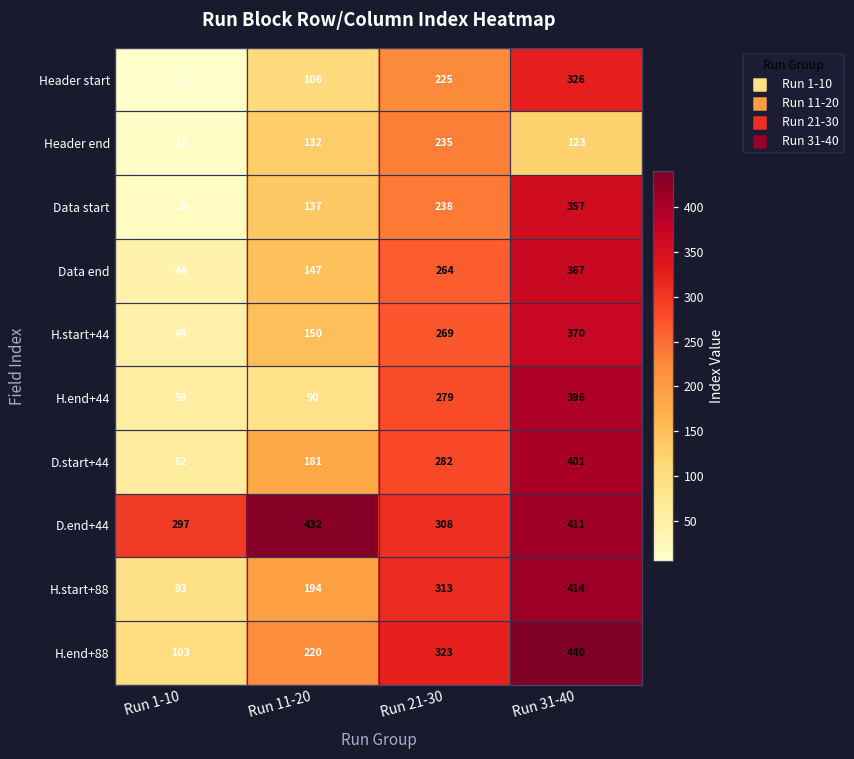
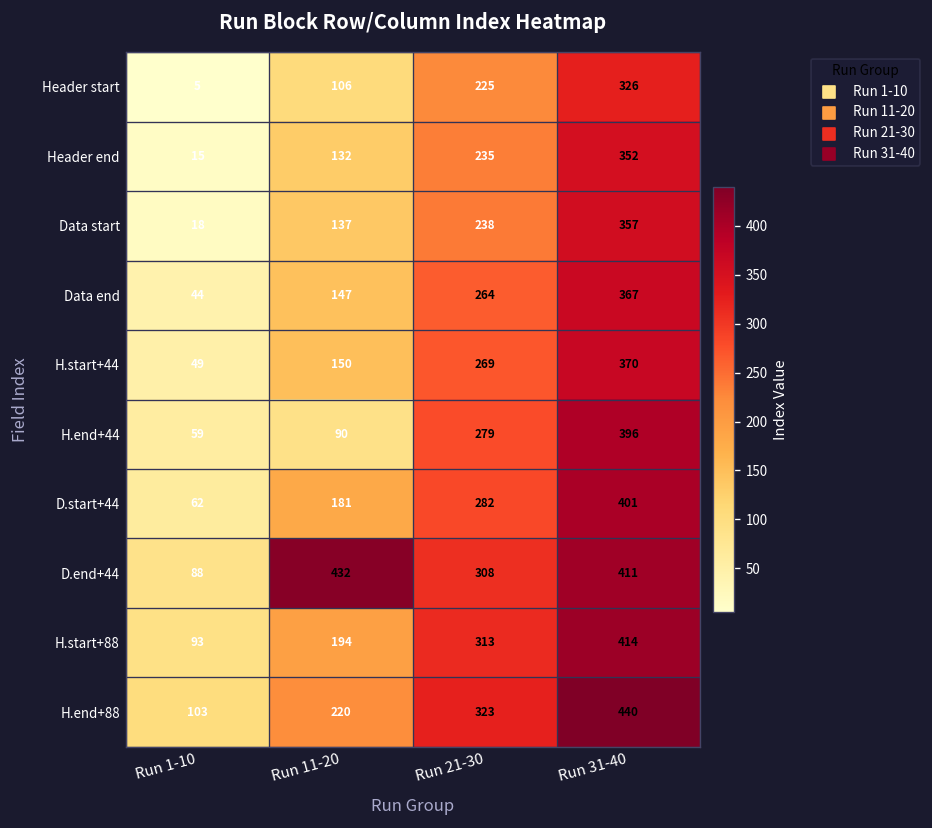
Header end, Run 31-40: 123 -> 352
D.end+44, Run 1-10: 297 -> 88
